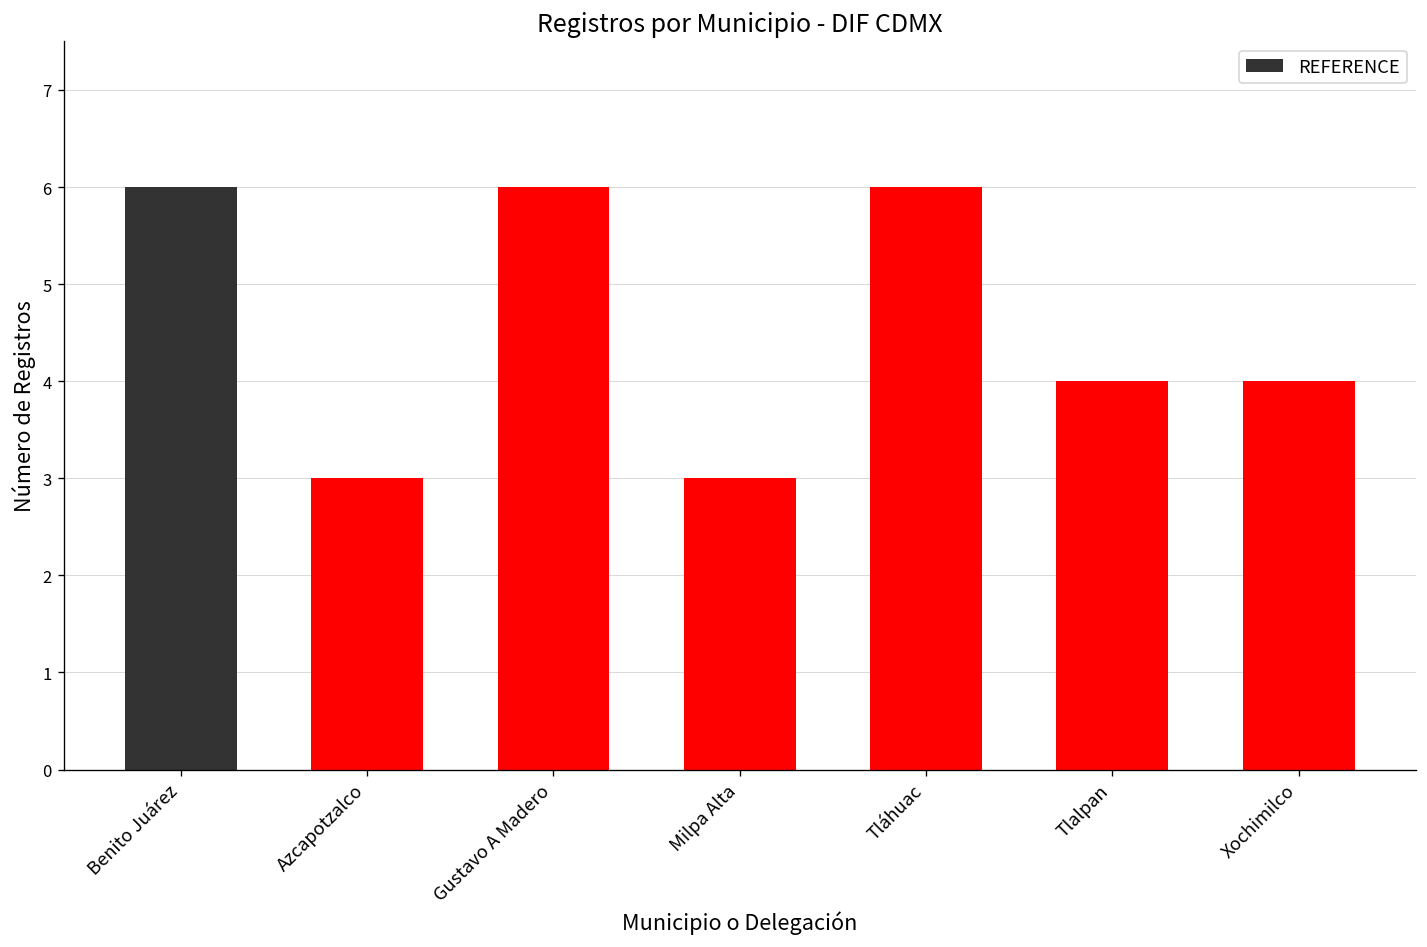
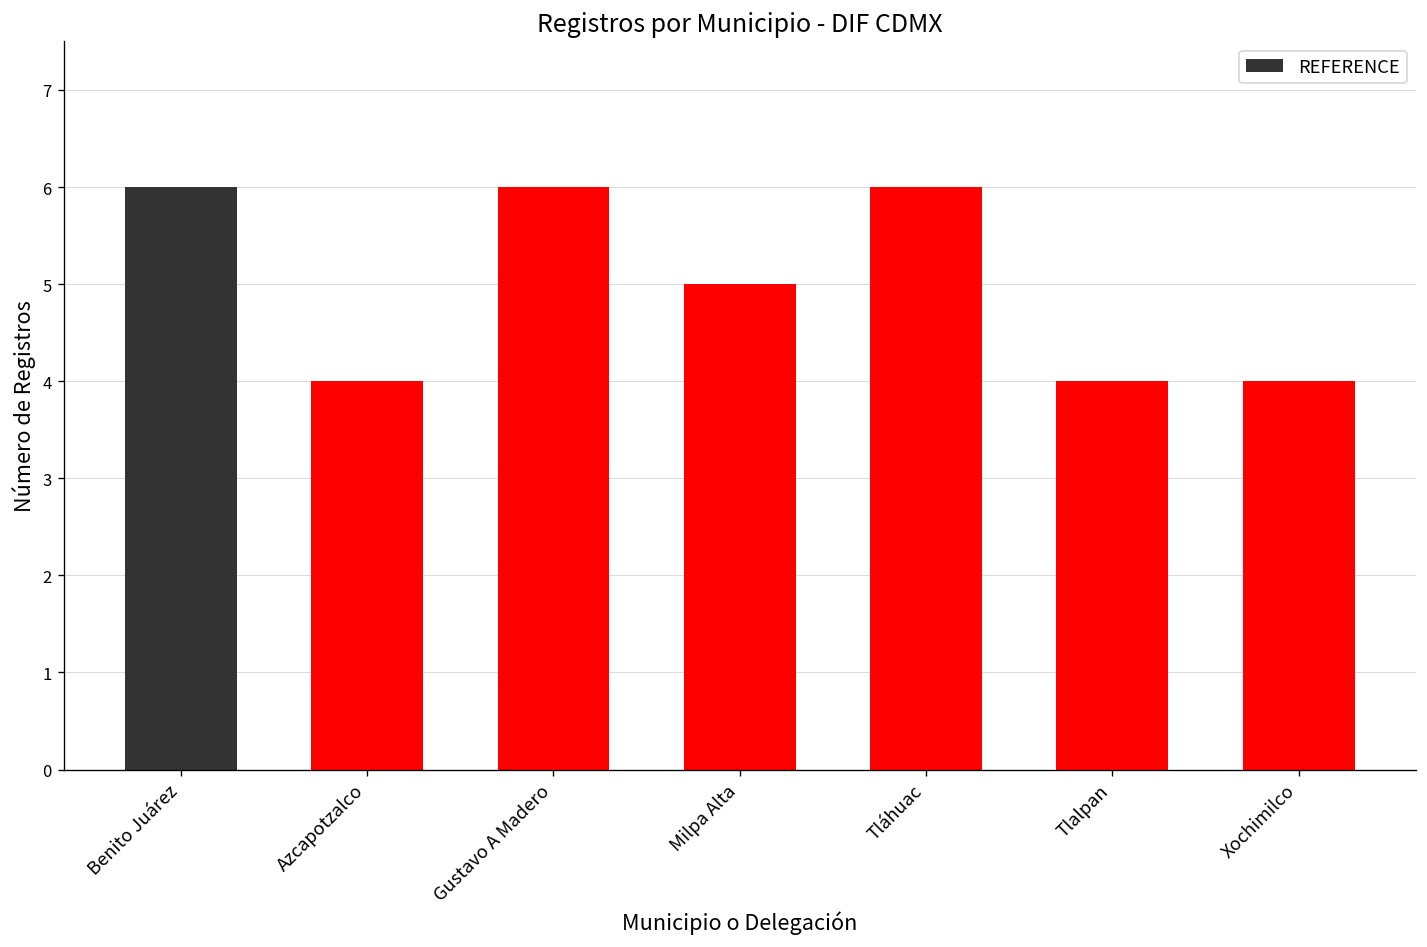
Azcapotzalco: 3 -> 4
Milpa Alta: 3 -> 5
